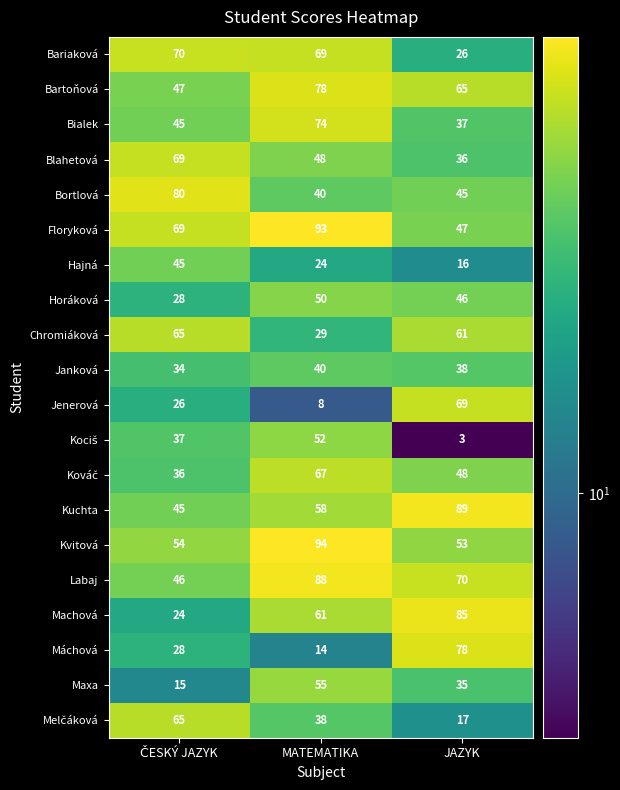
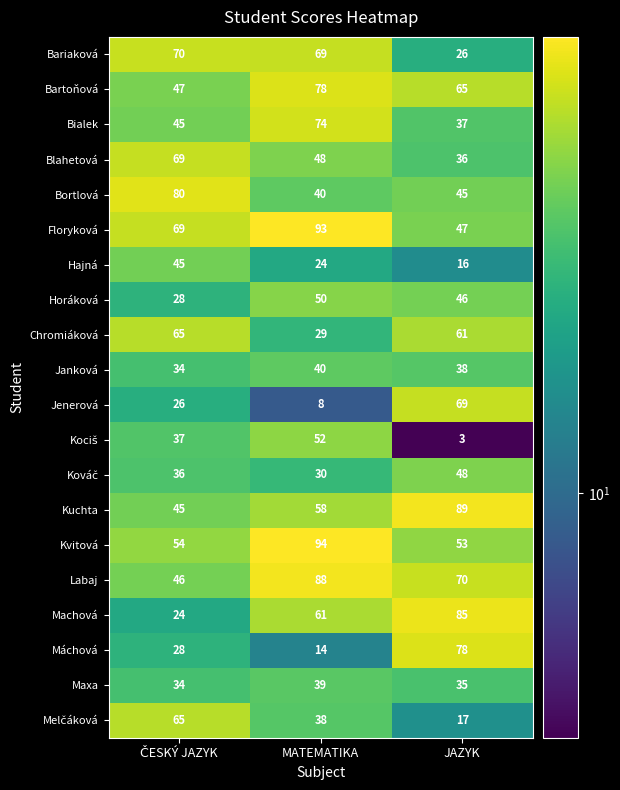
Kováč, MATEMATIKA: 67 -> 30
Maxa, ČESKÝ JAZYK: 15 -> 34
Maxa, MATEMATIKA: 55 -> 39
